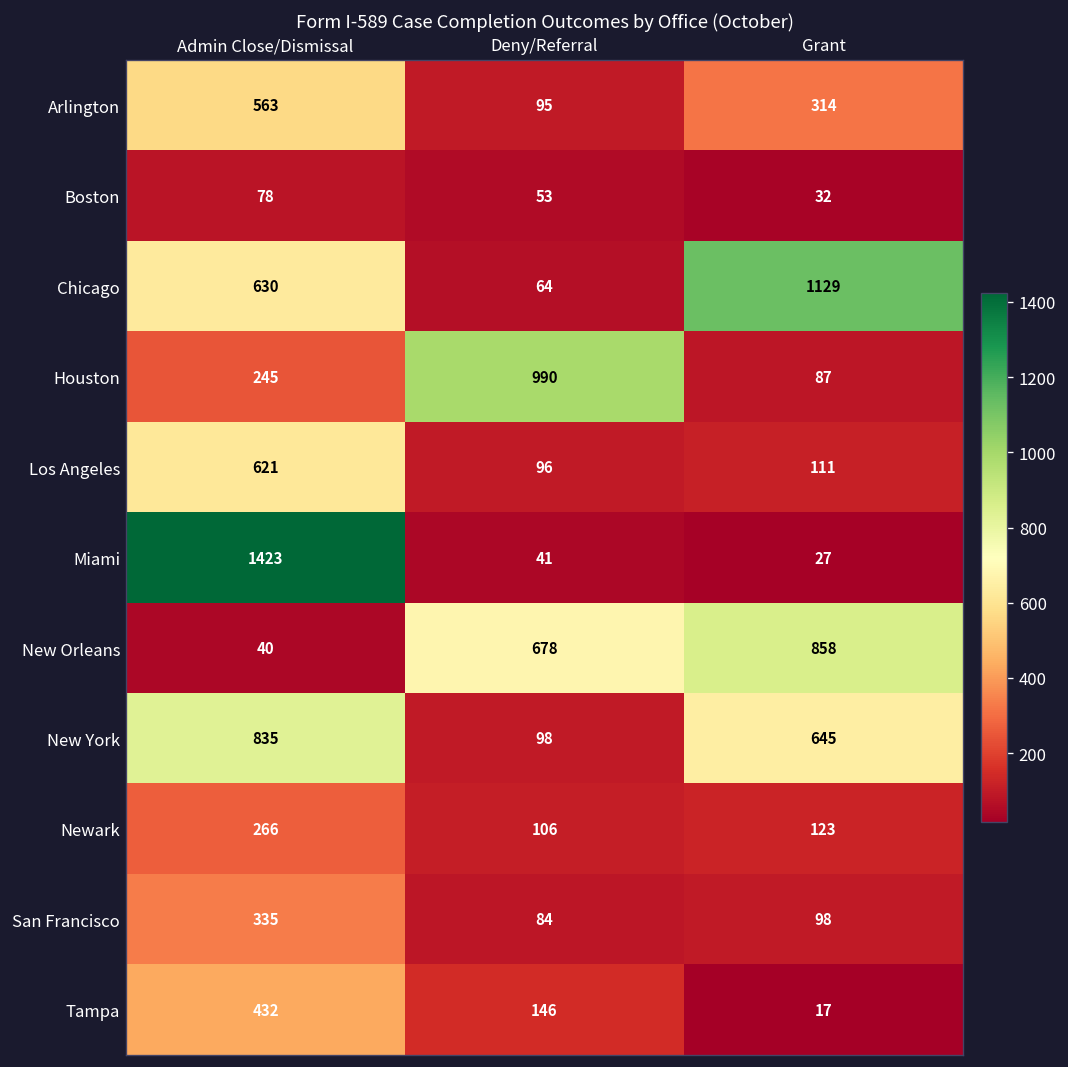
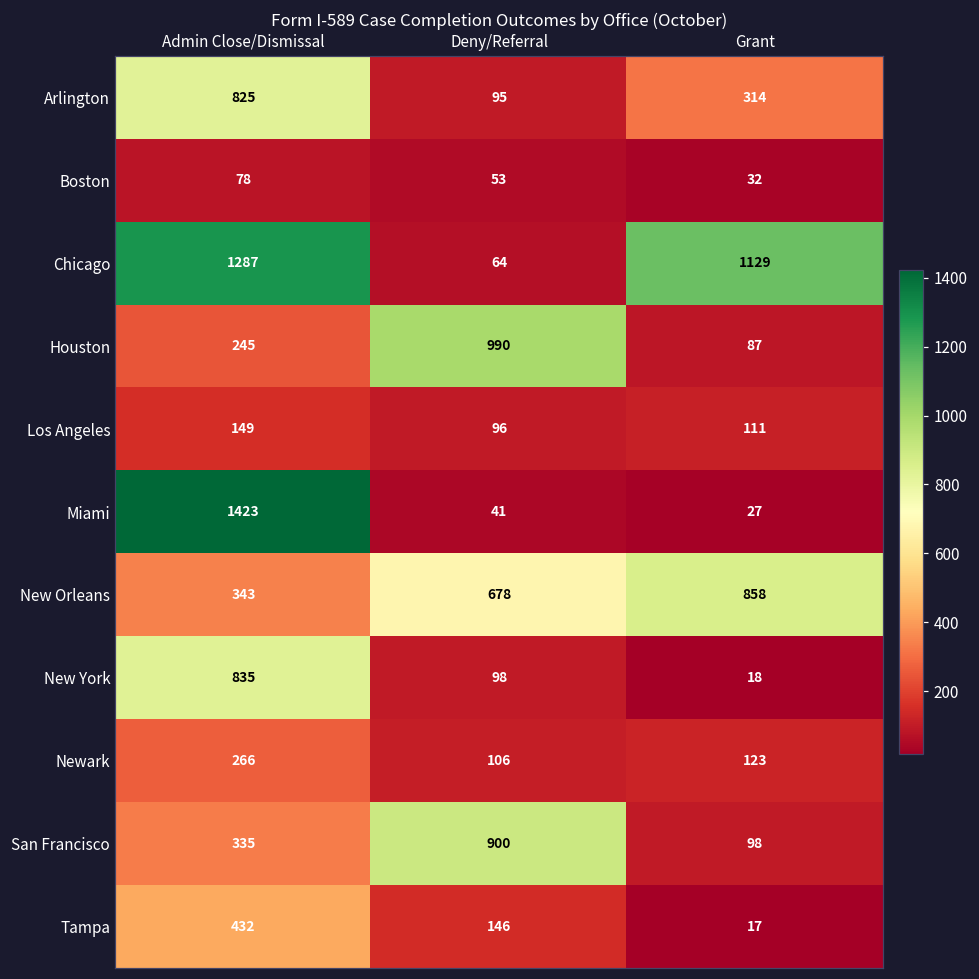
Arlington, Admin Close/Dismissal: 563 -> 825
Chicago, Admin Close/Dismissal: 630 -> 1287
Los Angeles, Admin Close/Dismissal: 621 -> 149
New Orleans, Admin Close/Dismissal: 40 -> 343
New York, Grant: 645 -> 18
San Francisco, Deny/Referral: 84 -> 900
